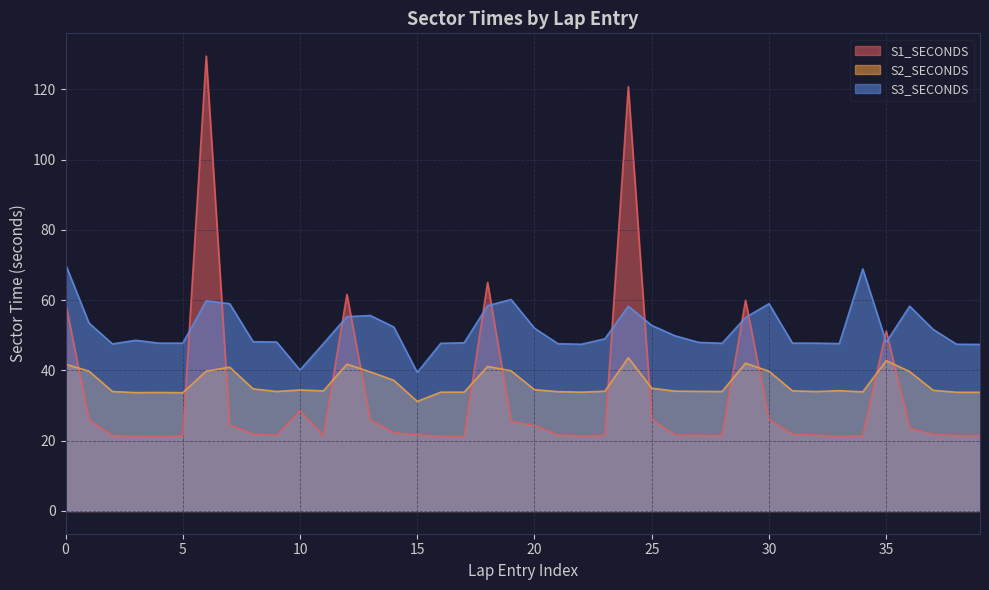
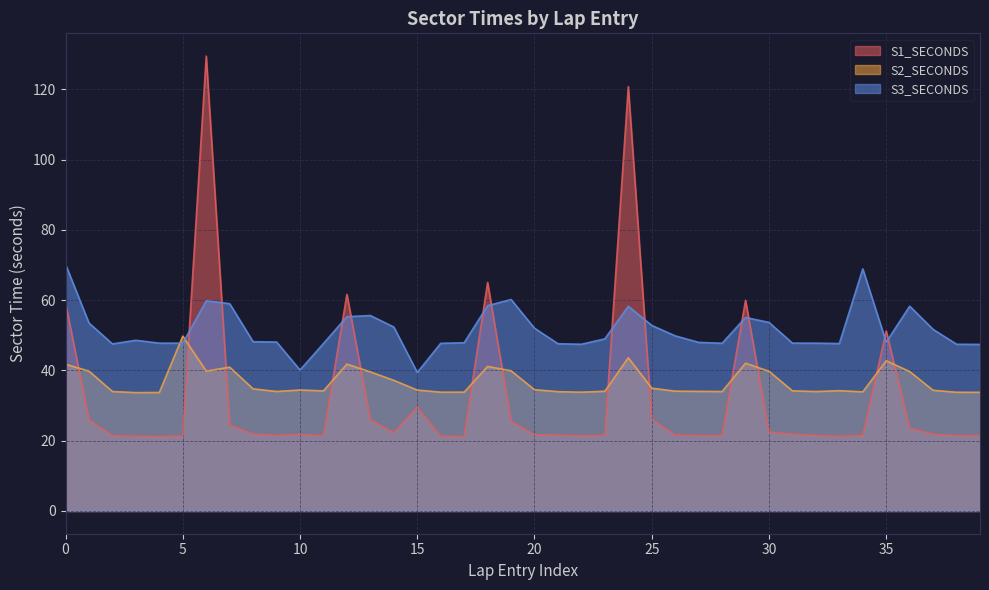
S2_SECONDS, 5: 34 -> 50
S1_SECONDS, 10: 29 -> 22
S1_SECONDS, 15: 22 -> 29
S2_SECONDS, 15: 31 -> 34
S1_SECONDS, 20: 24 -> 22
S1_SECONDS, 30: 26 -> 22
S3_SECONDS, 30: 59 -> 54
